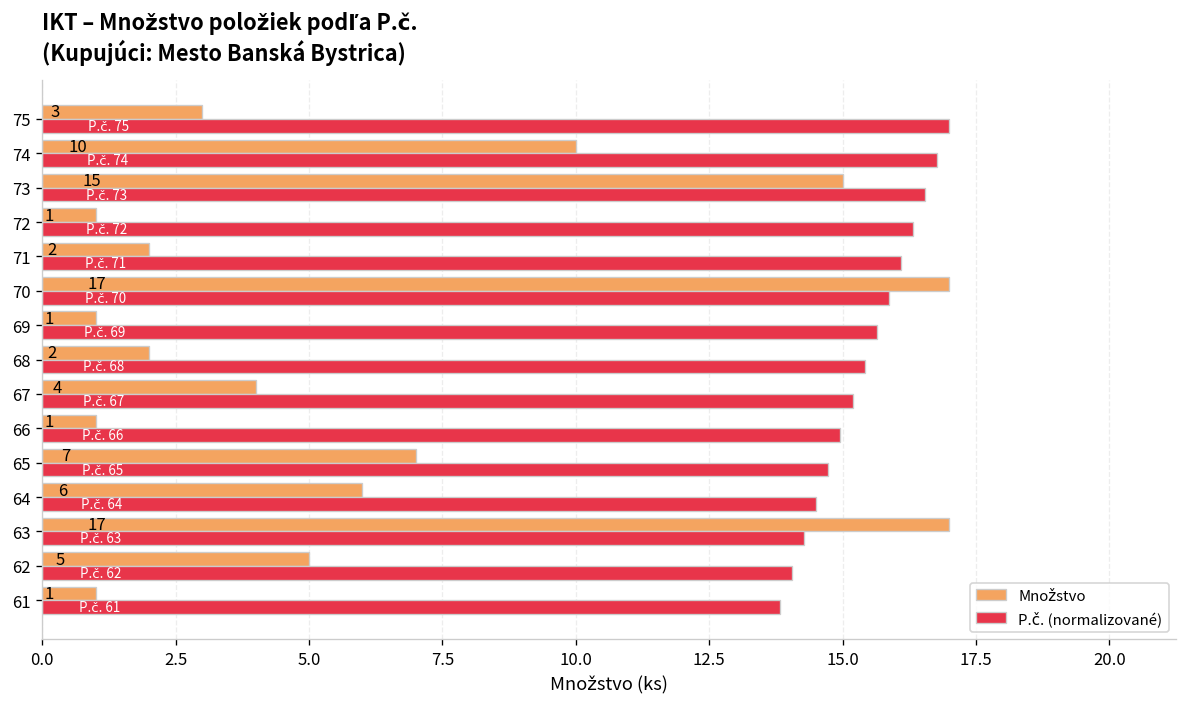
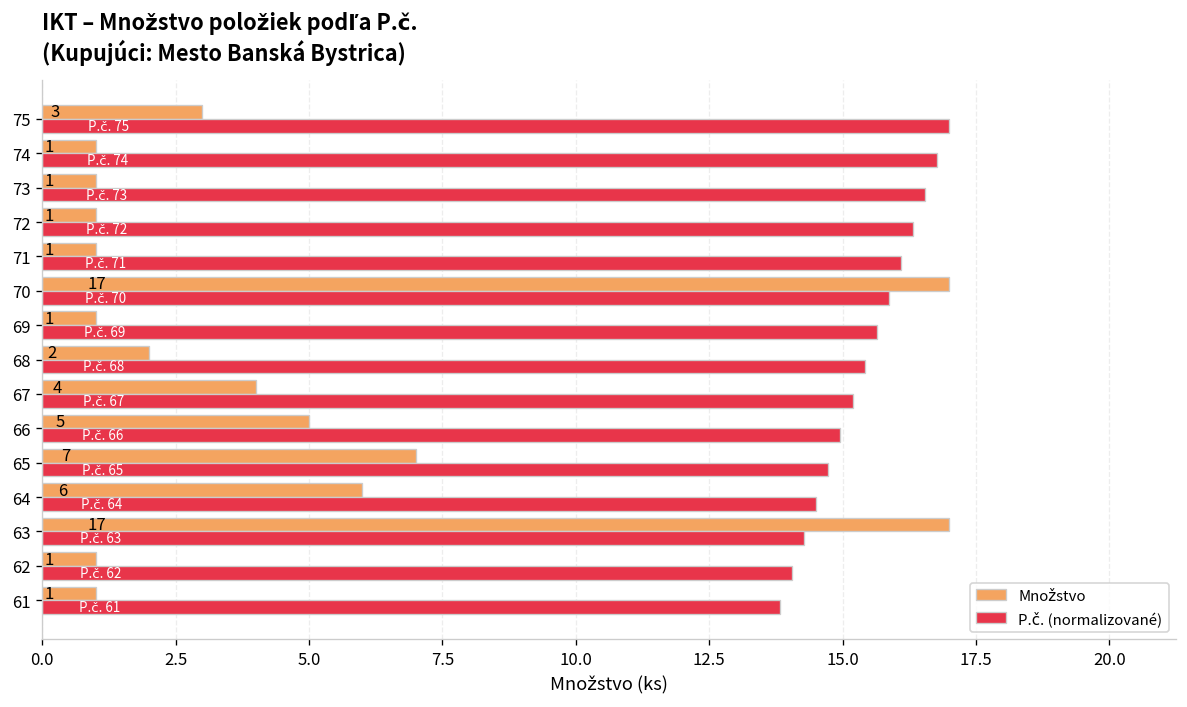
Množstvo, 74: 10 -> 1
Množstvo, 73: 15 -> 1
Množstvo, 71: 2 -> 1
Množstvo, 66: 1 -> 5
Množstvo, 62: 5 -> 1
